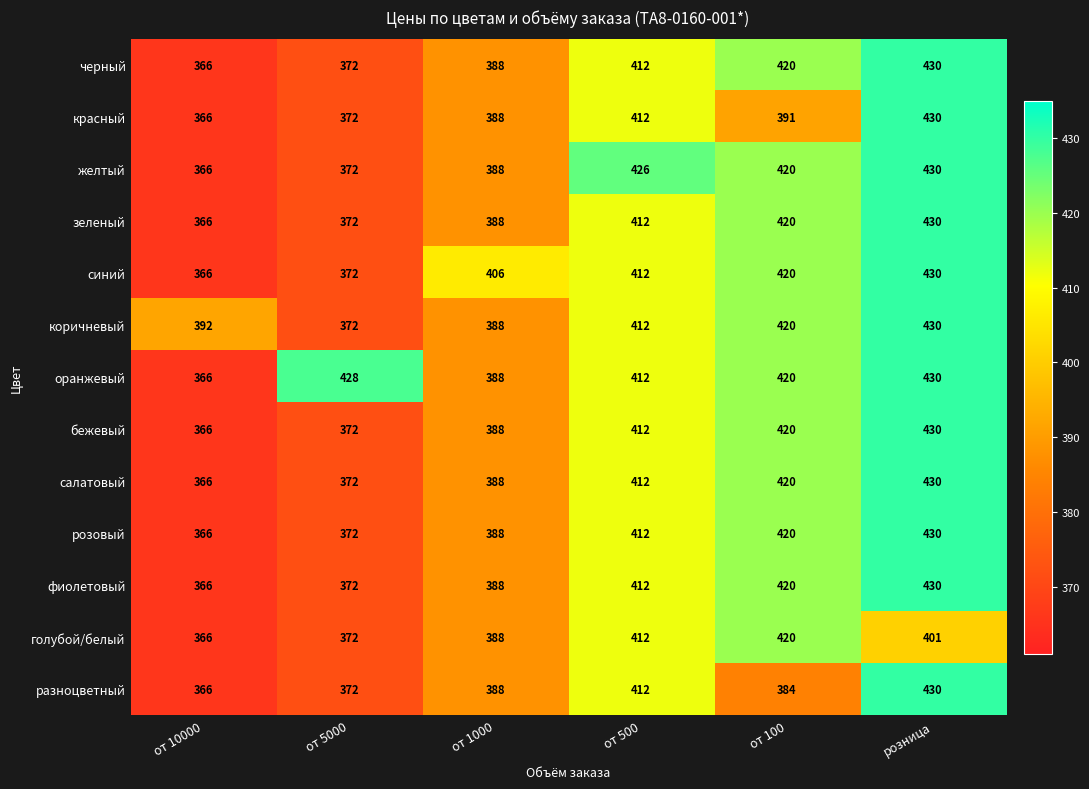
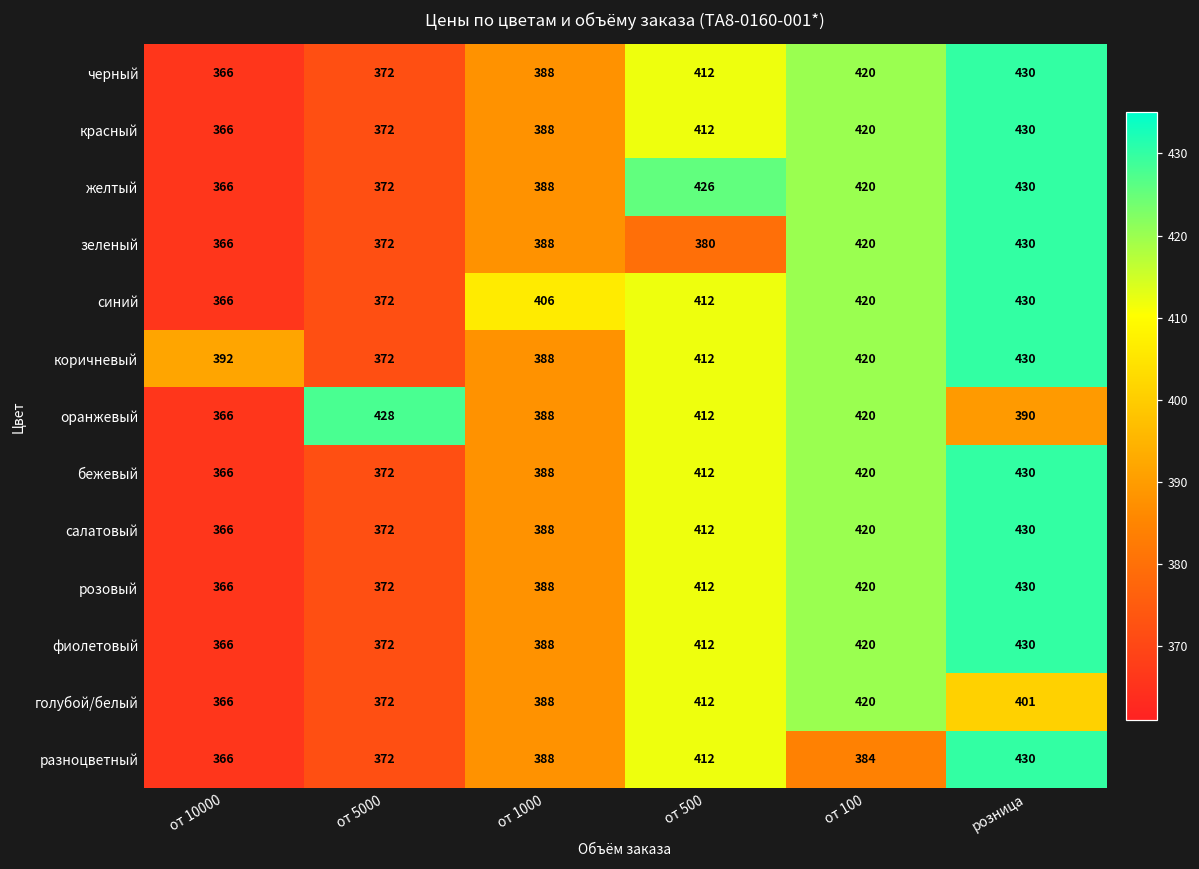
красный, от 100: 391 -> 420
зеленый, от 500: 412 -> 380
оранжевый, розница: 430 -> 390
